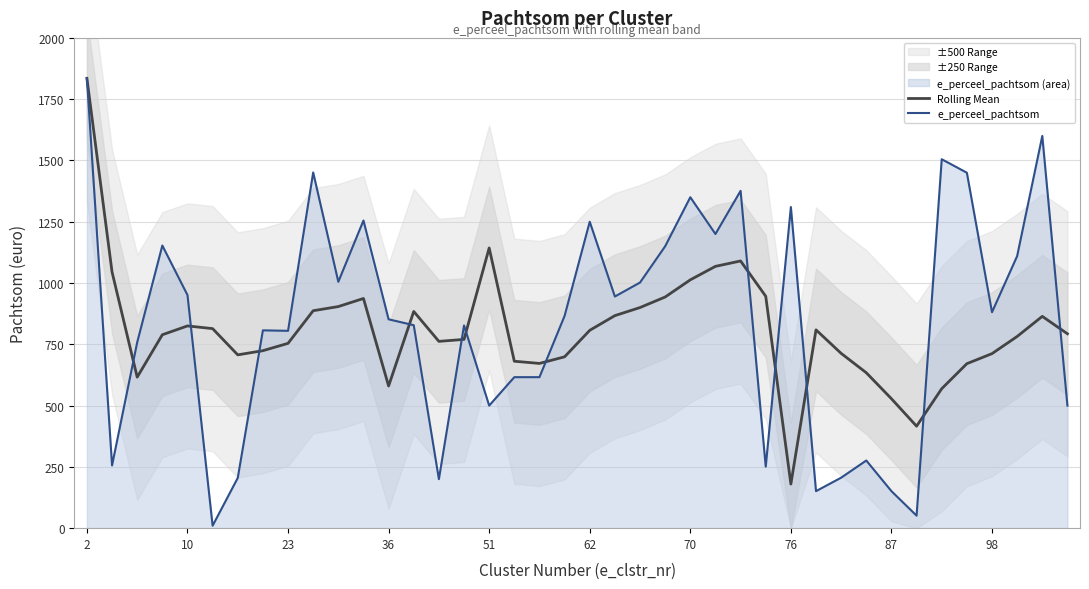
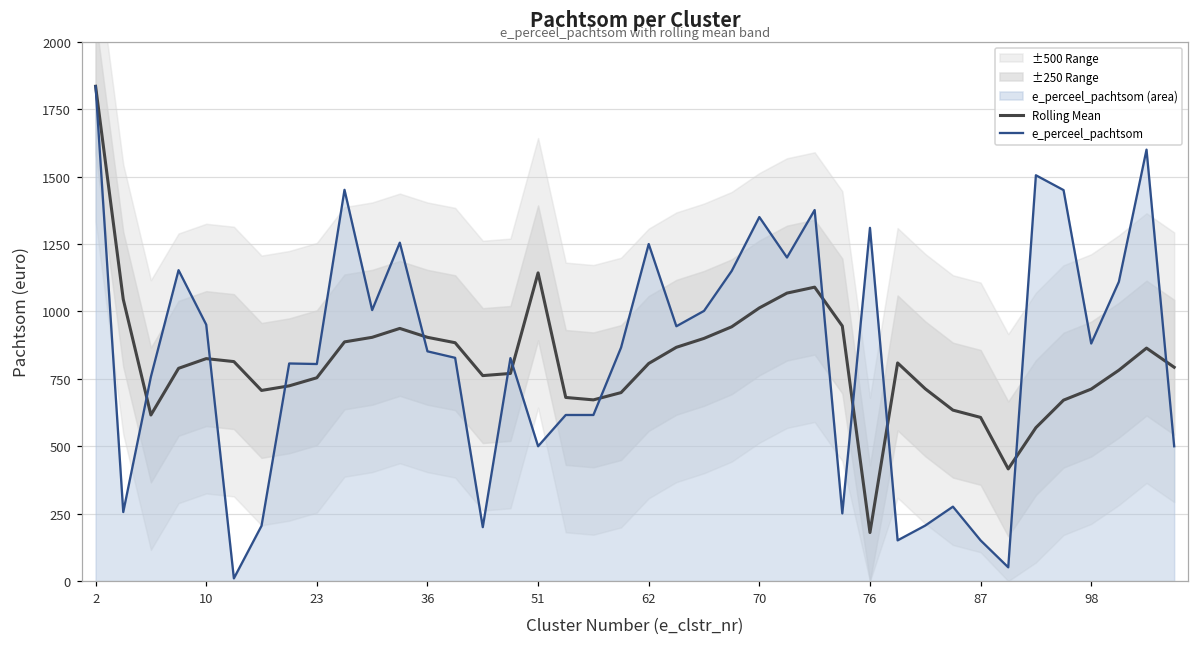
Rolling Mean, 36: 580 -> 900
Rolling Mean, 87: 530 -> 610
